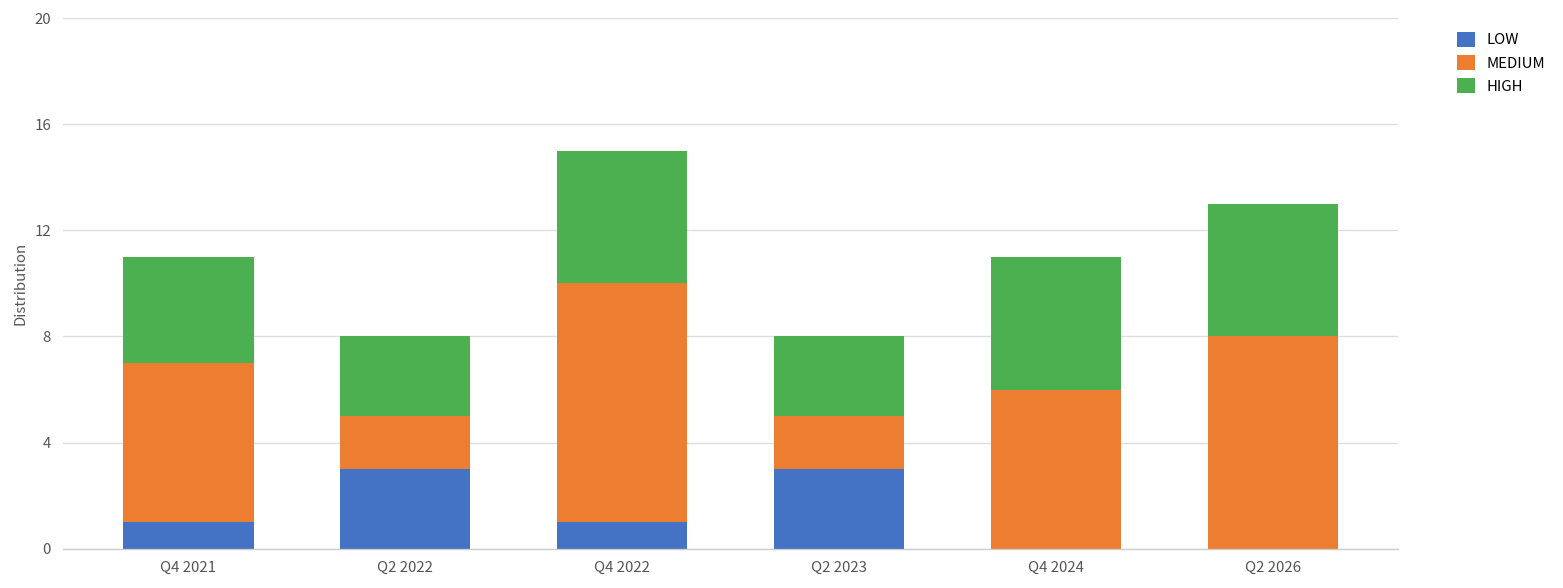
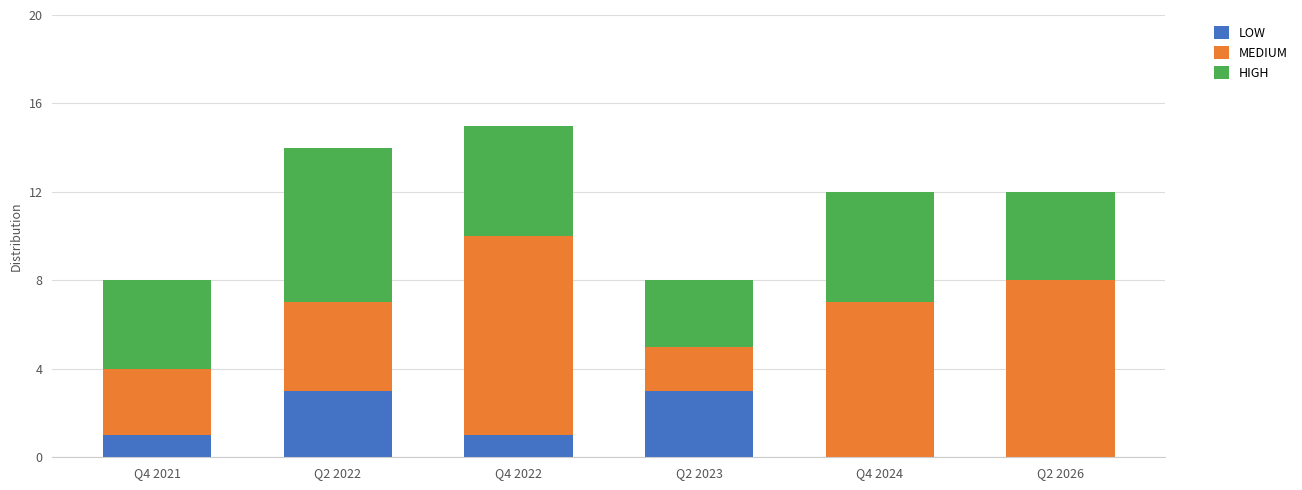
MEDIUM, Q4 2021: 6 -> 3
MEDIUM, Q2 2022: 2 -> 4
HIGH, Q2 2022: 3 -> 7
MEDIUM, Q4 2024: 6 -> 7
HIGH, Q2 2026: 5 -> 4
